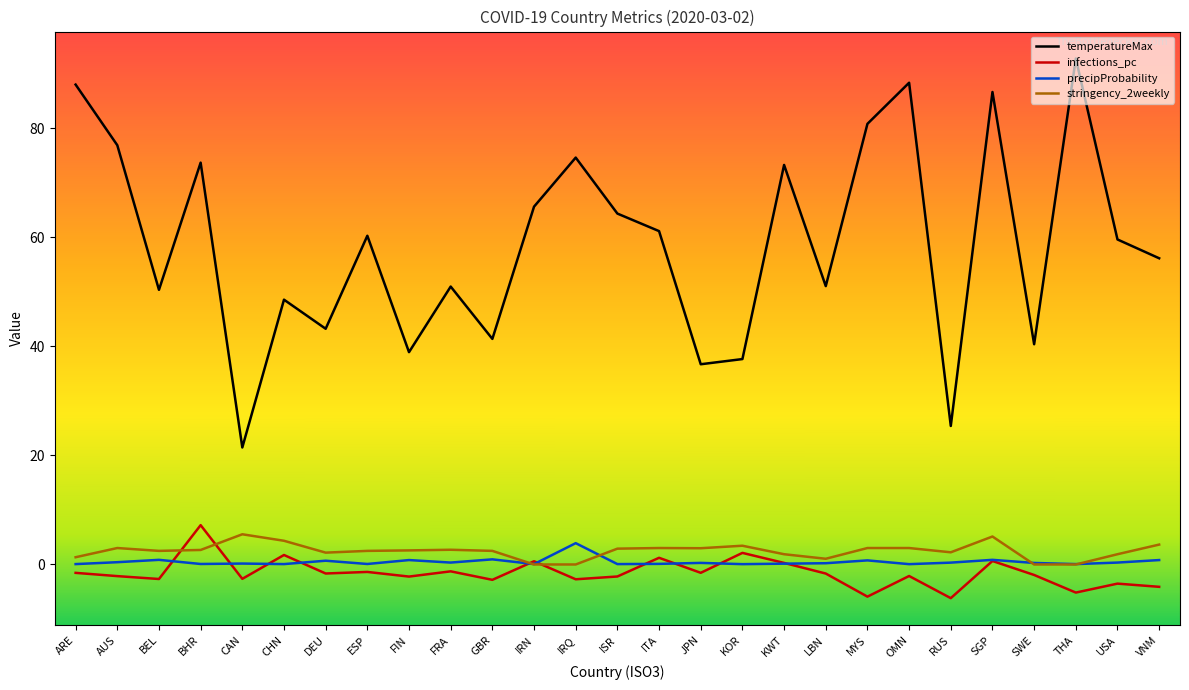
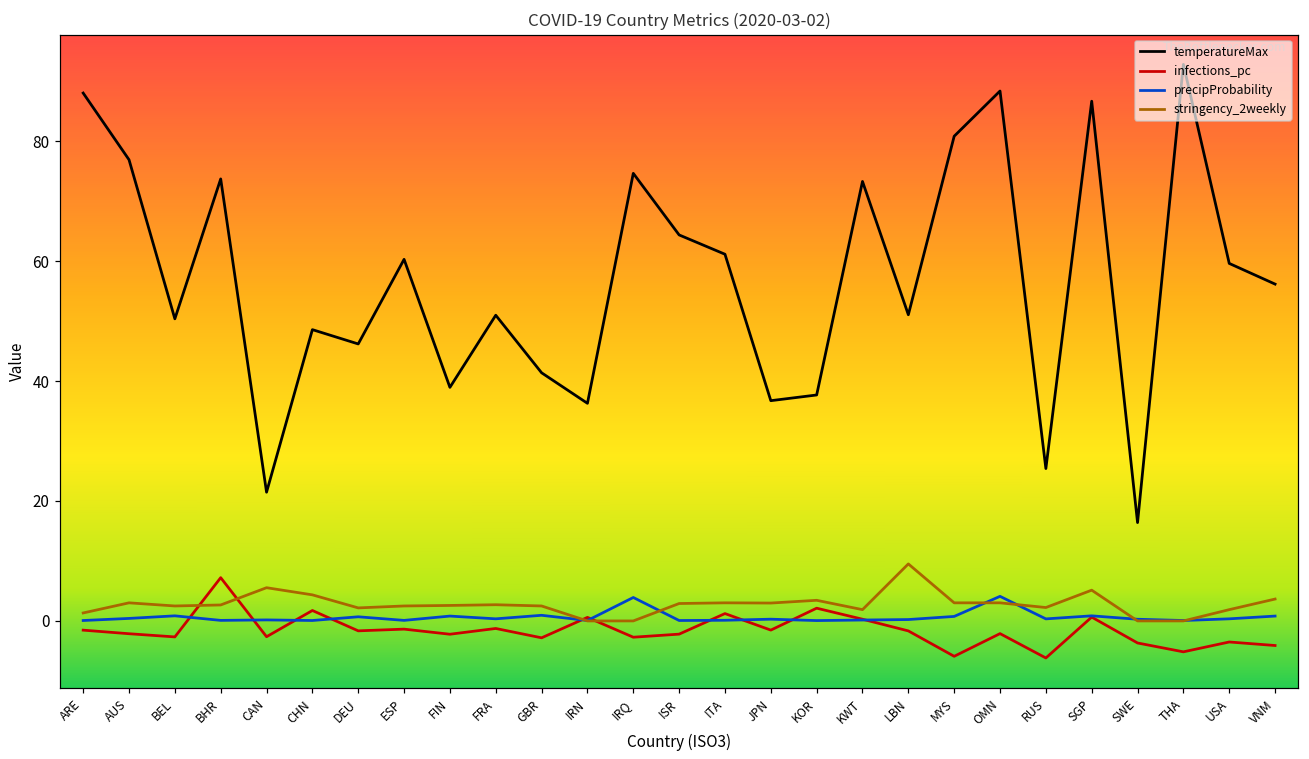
temperatureMax, DEU: 43 -> 46
temperatureMax, IRN: 66 -> 36
stringency_2weekly, LBN: 1 -> 10
precipProbability, OMN: 0 -> 4
temperatureMax, SWE: 40 -> 16
infections_pc, SWE: -2 -> -4
